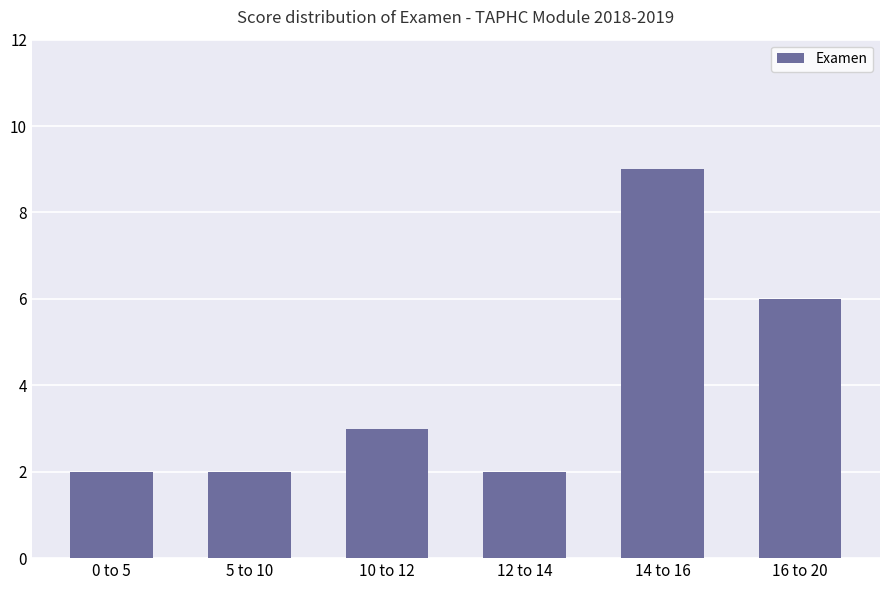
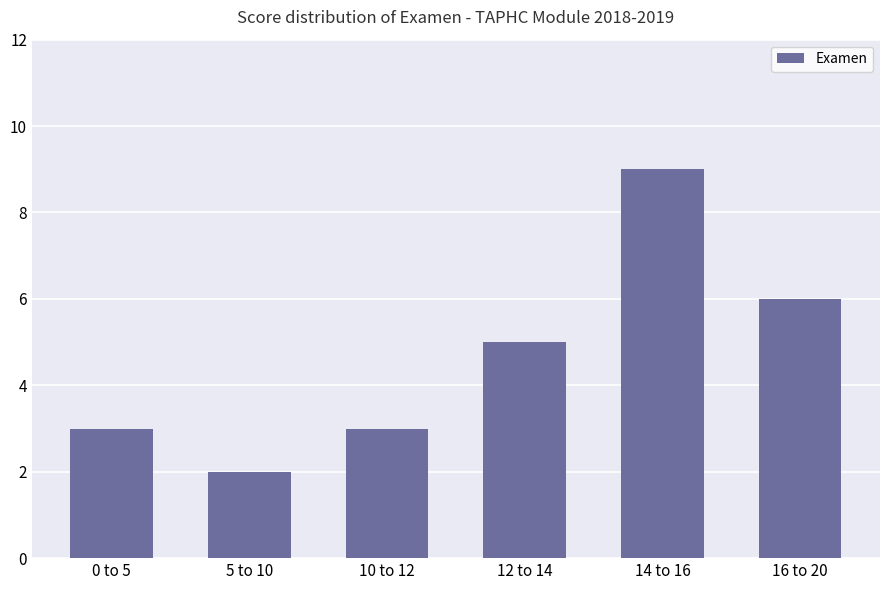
0 to 5: 2 -> 3
12 to 14: 2 -> 5
